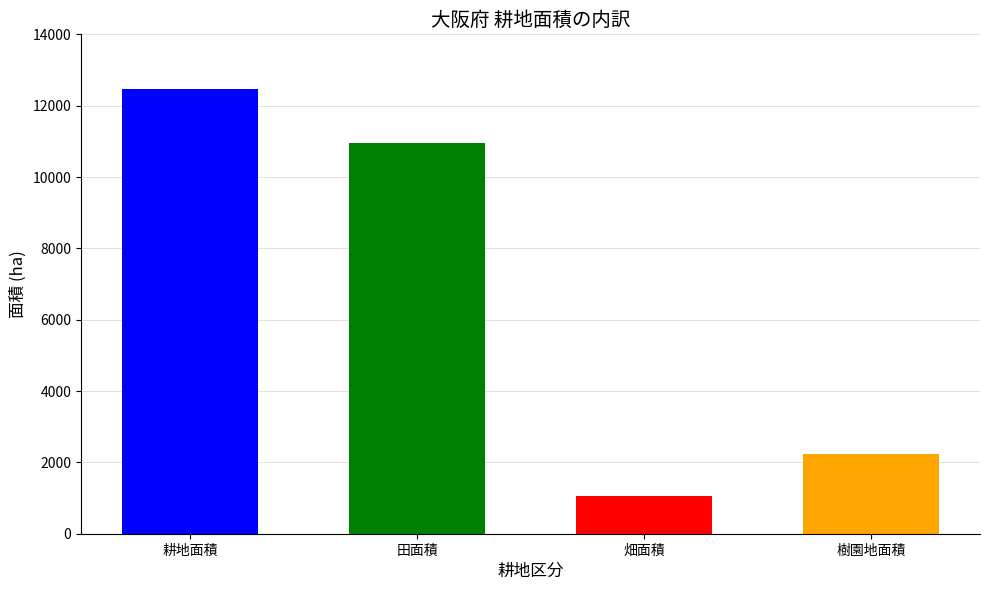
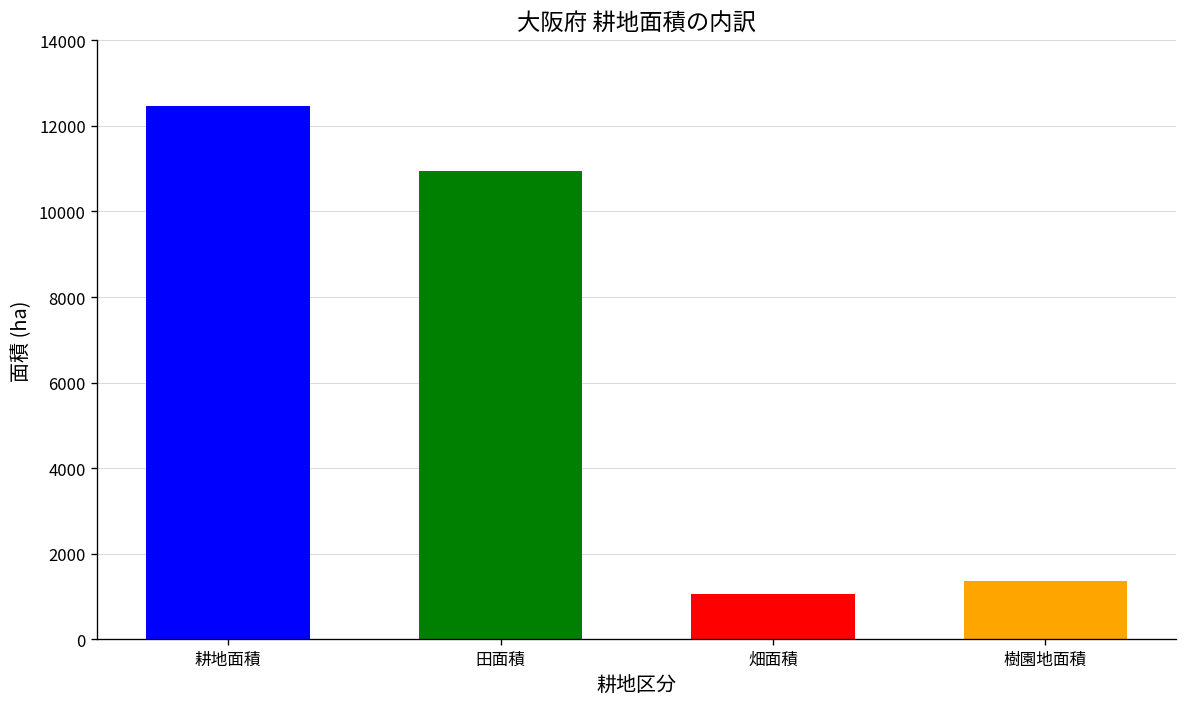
樹園地面積: 2200 -> 1400
